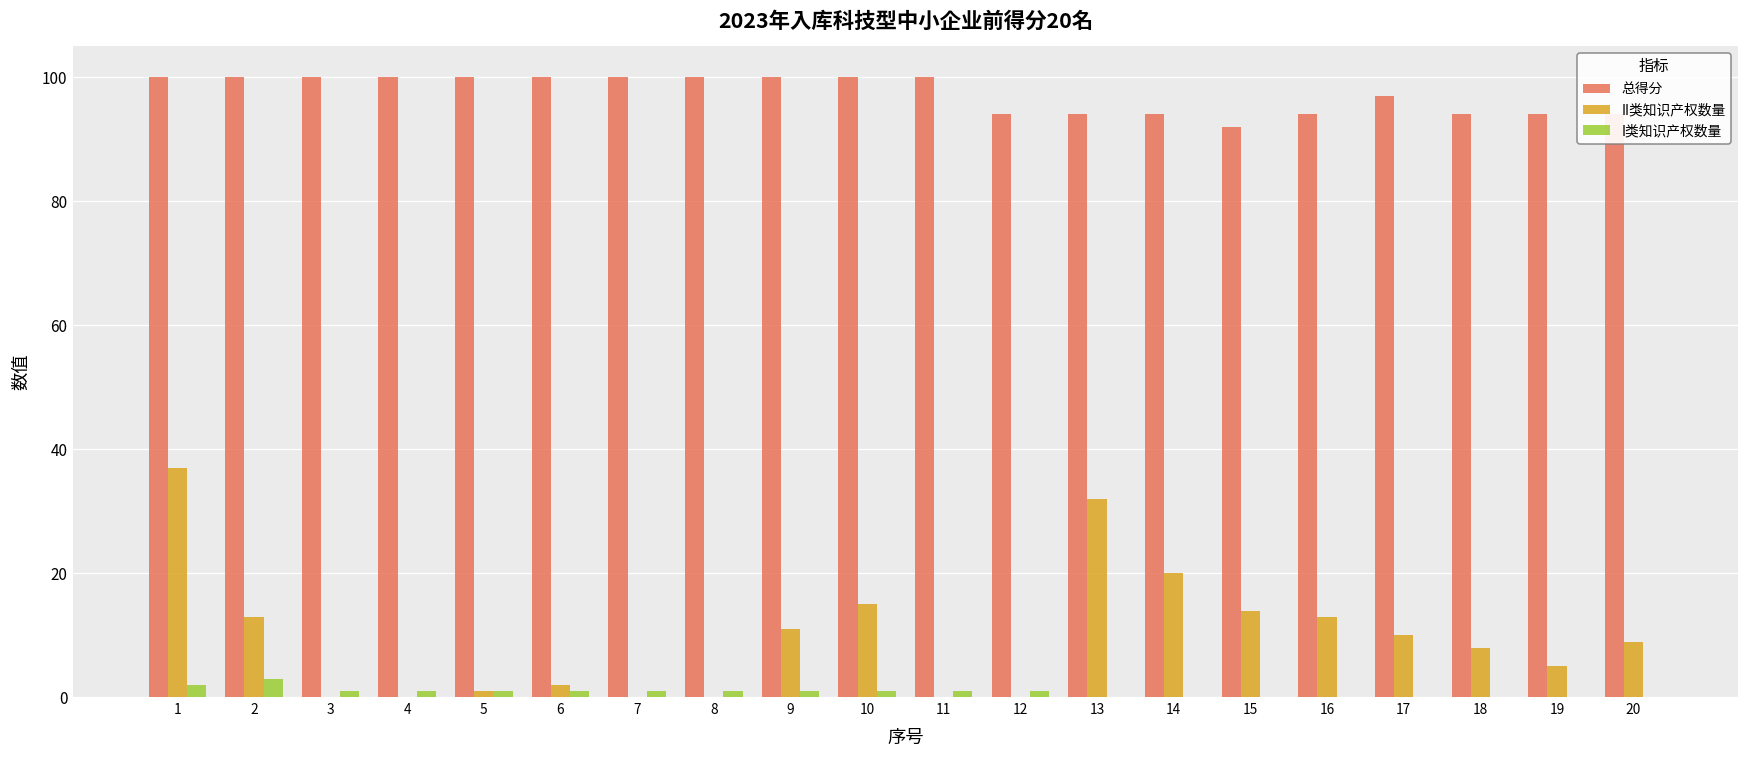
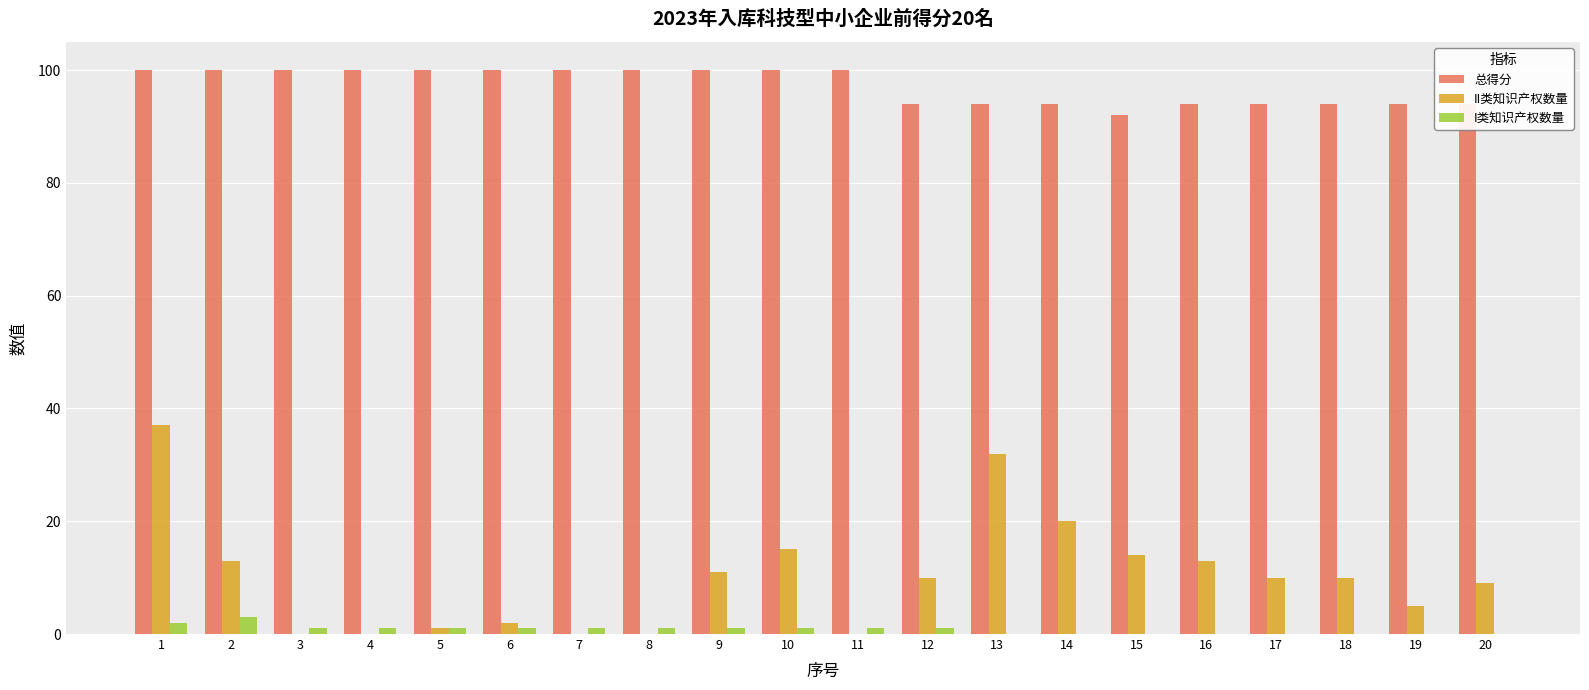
II类知识产权数量, 12: 0 -> 10
总得分, 17: 97 -> 94
II类知识产权数量, 18: 8 -> 10
